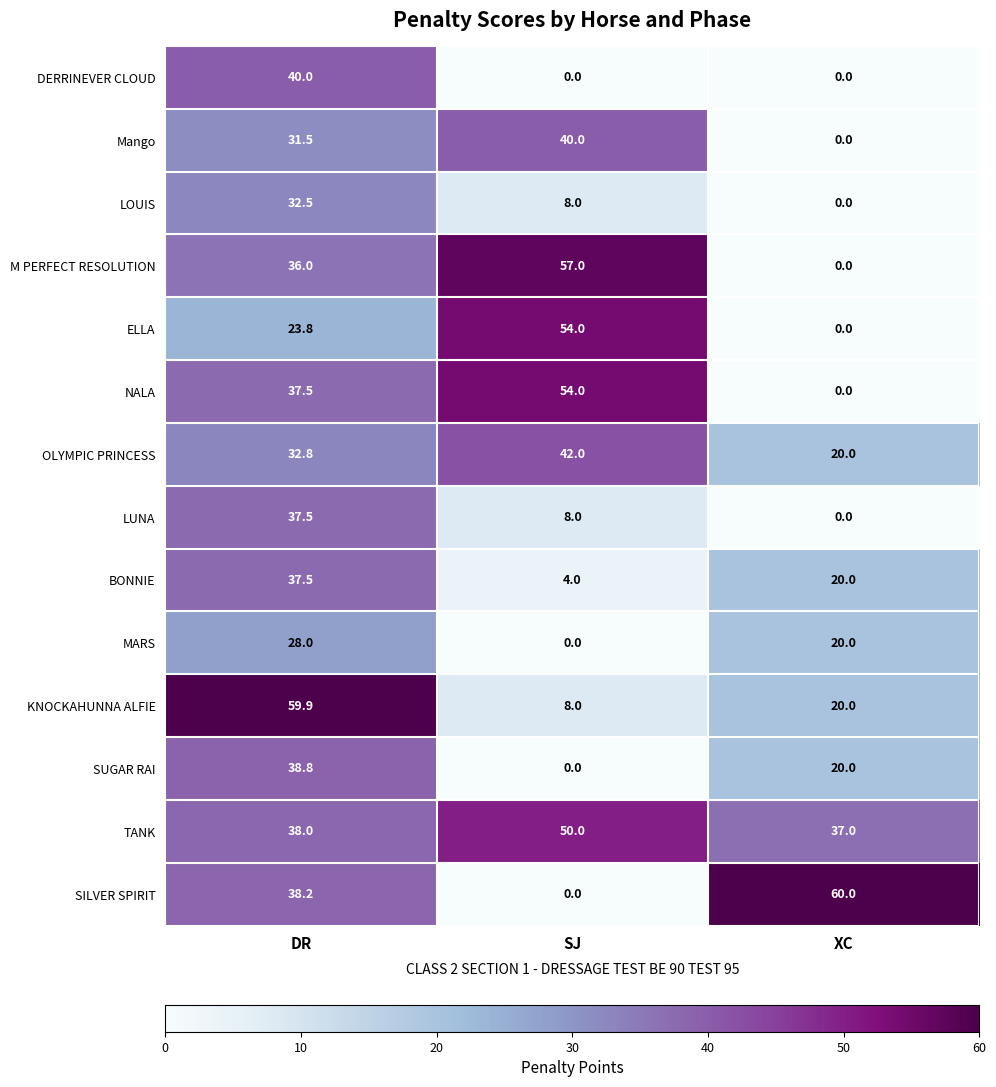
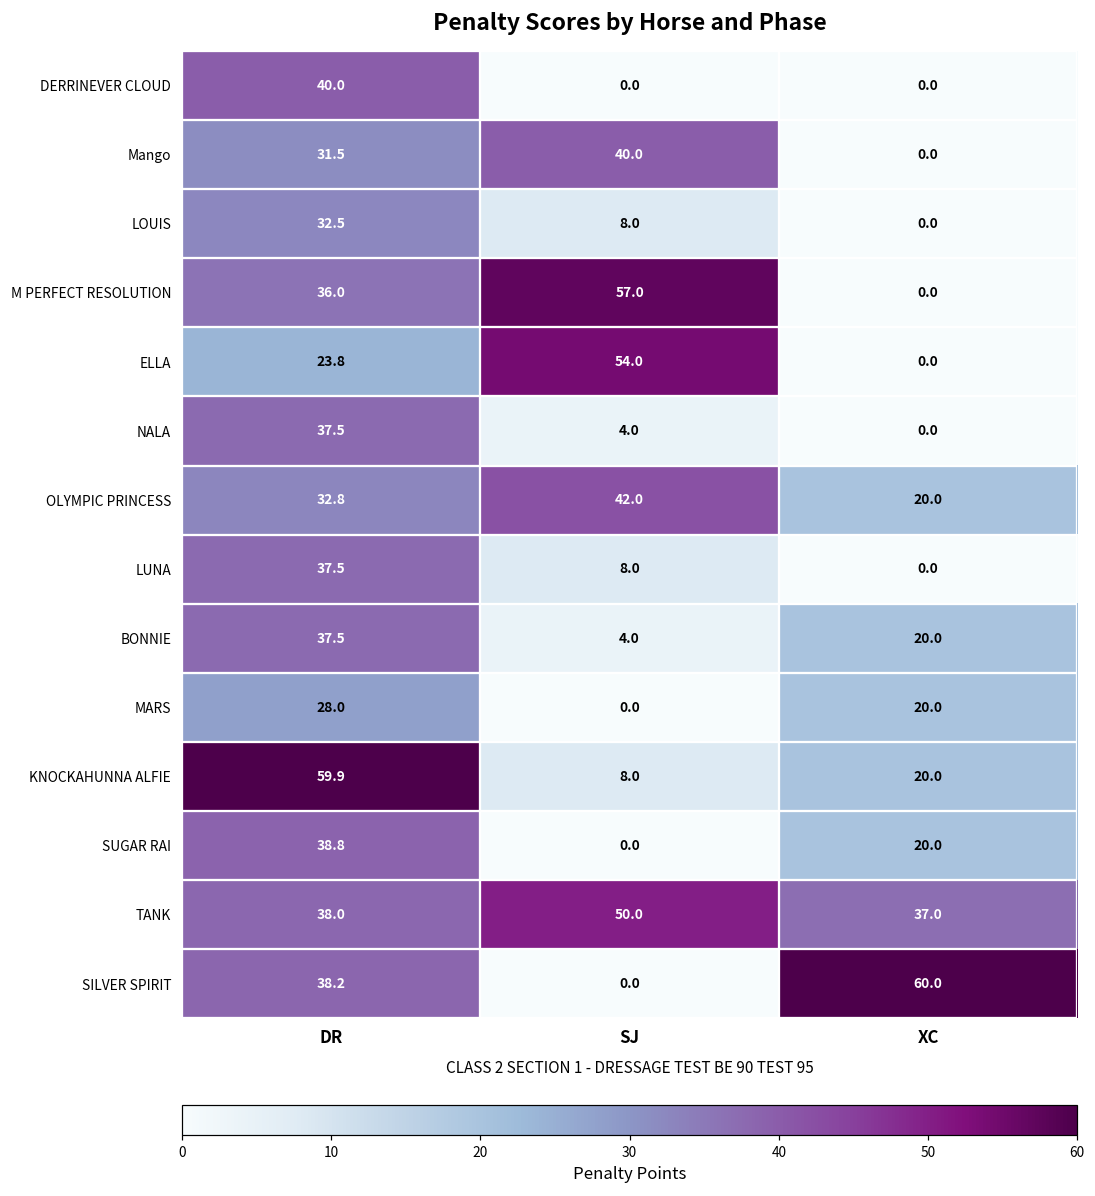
NALA, SJ: 54.0 -> 4.0
